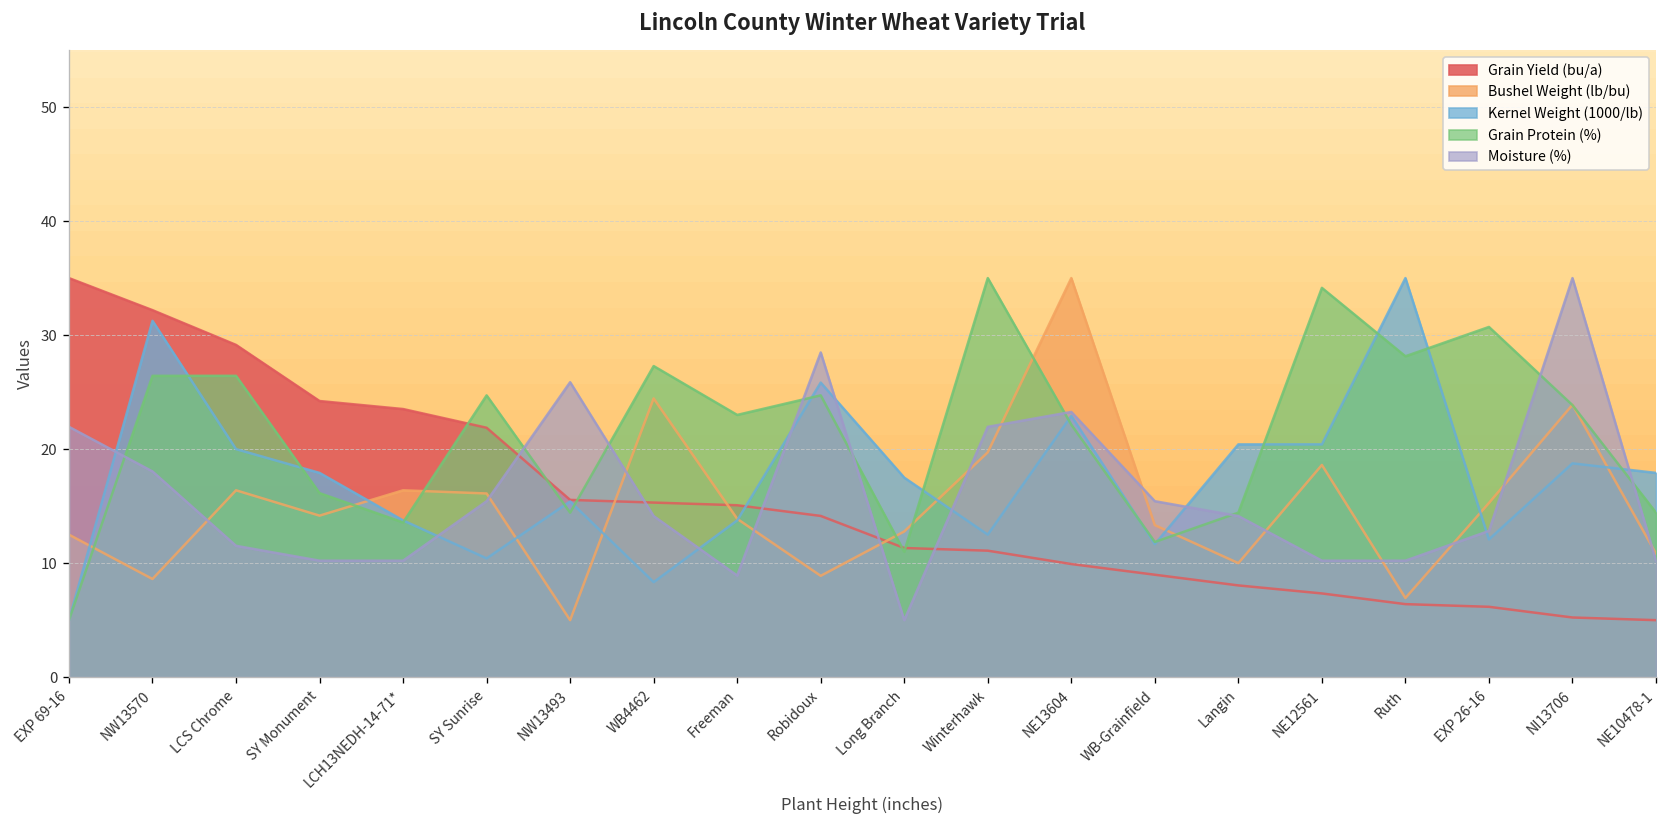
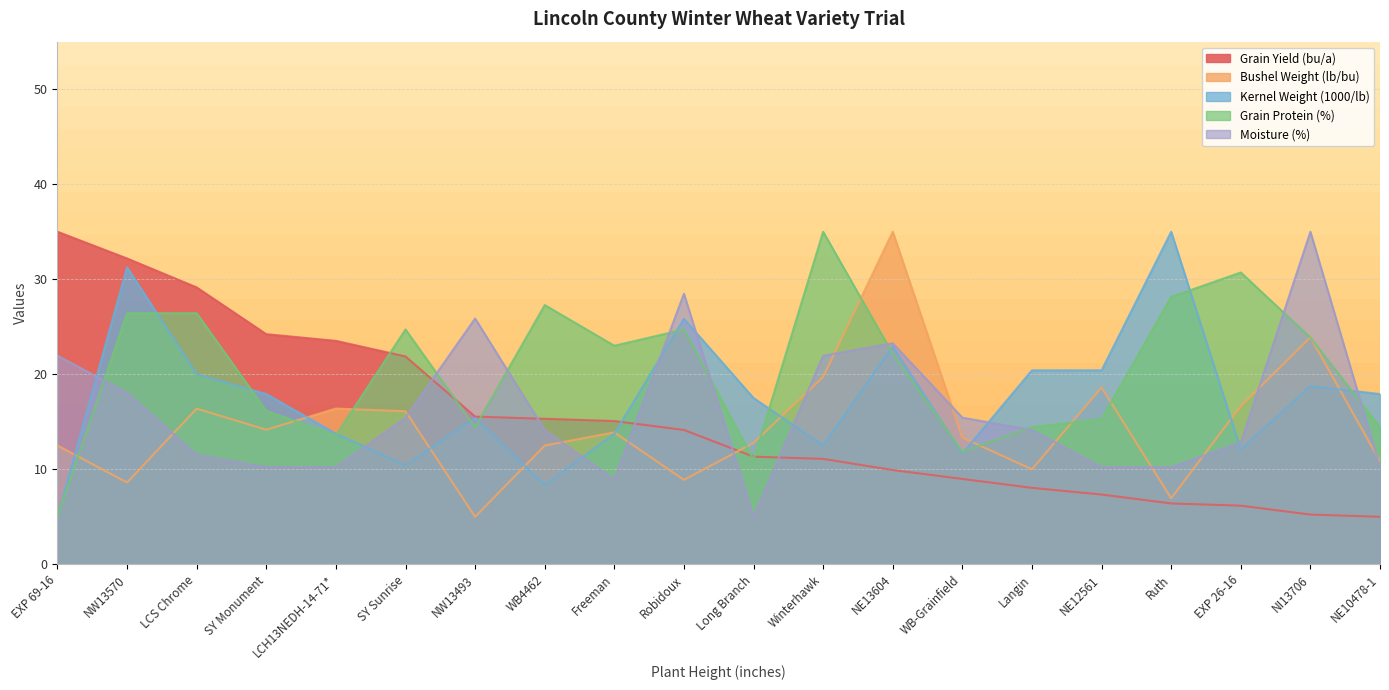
Bushel Weight (lb/bu), WB4462: 24 -> 12
Grain Protein (%), NE12561: 34 -> 15
Bushel Weight (lb/bu), EXP 26-16: 15 -> 17
